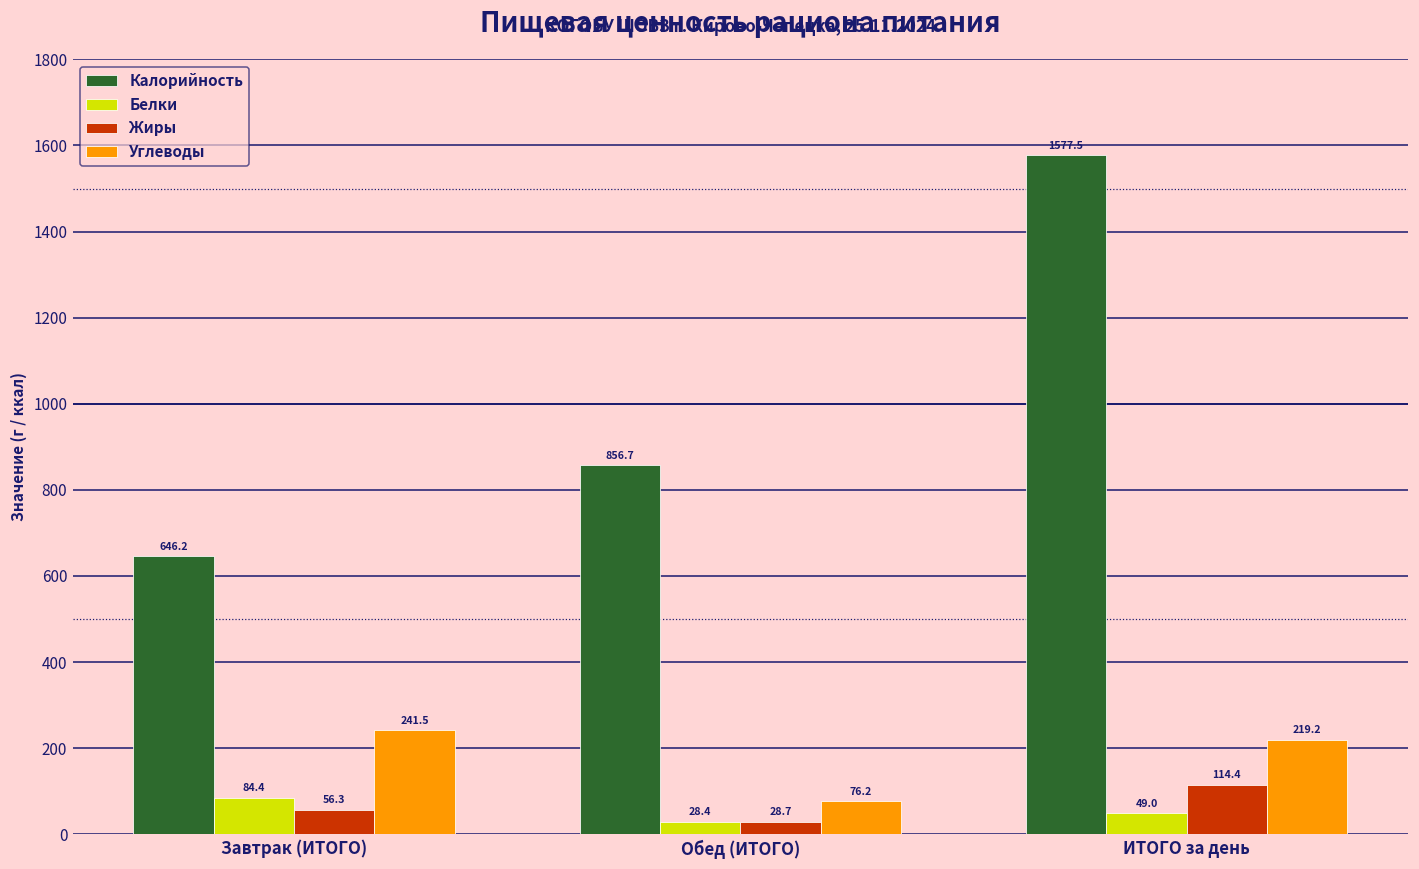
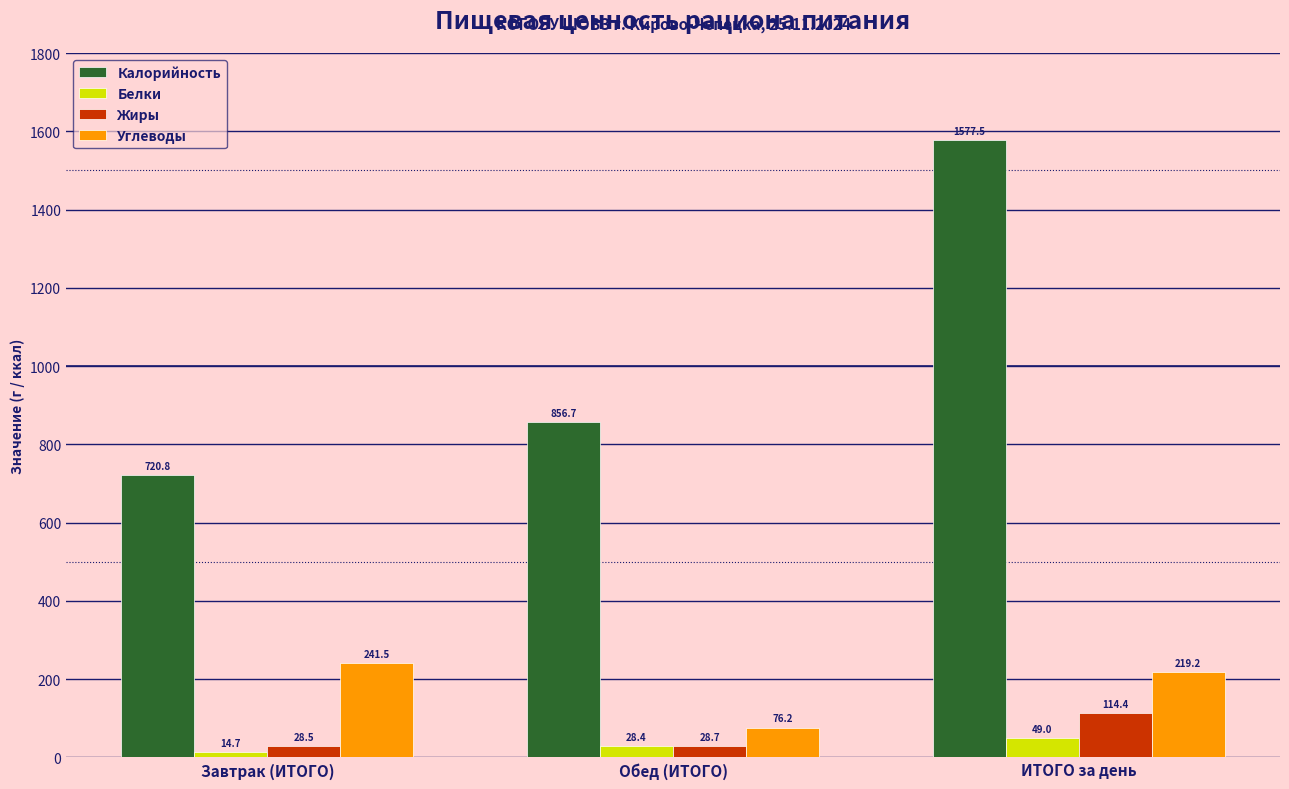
Калорийность, Завтрак (ИТОГО): 646.2 -> 720.8
Белки, Завтрак (ИТОГО): 84.4 -> 14.7
Жиры, Завтрак (ИТОГО): 56.3 -> 28.5
